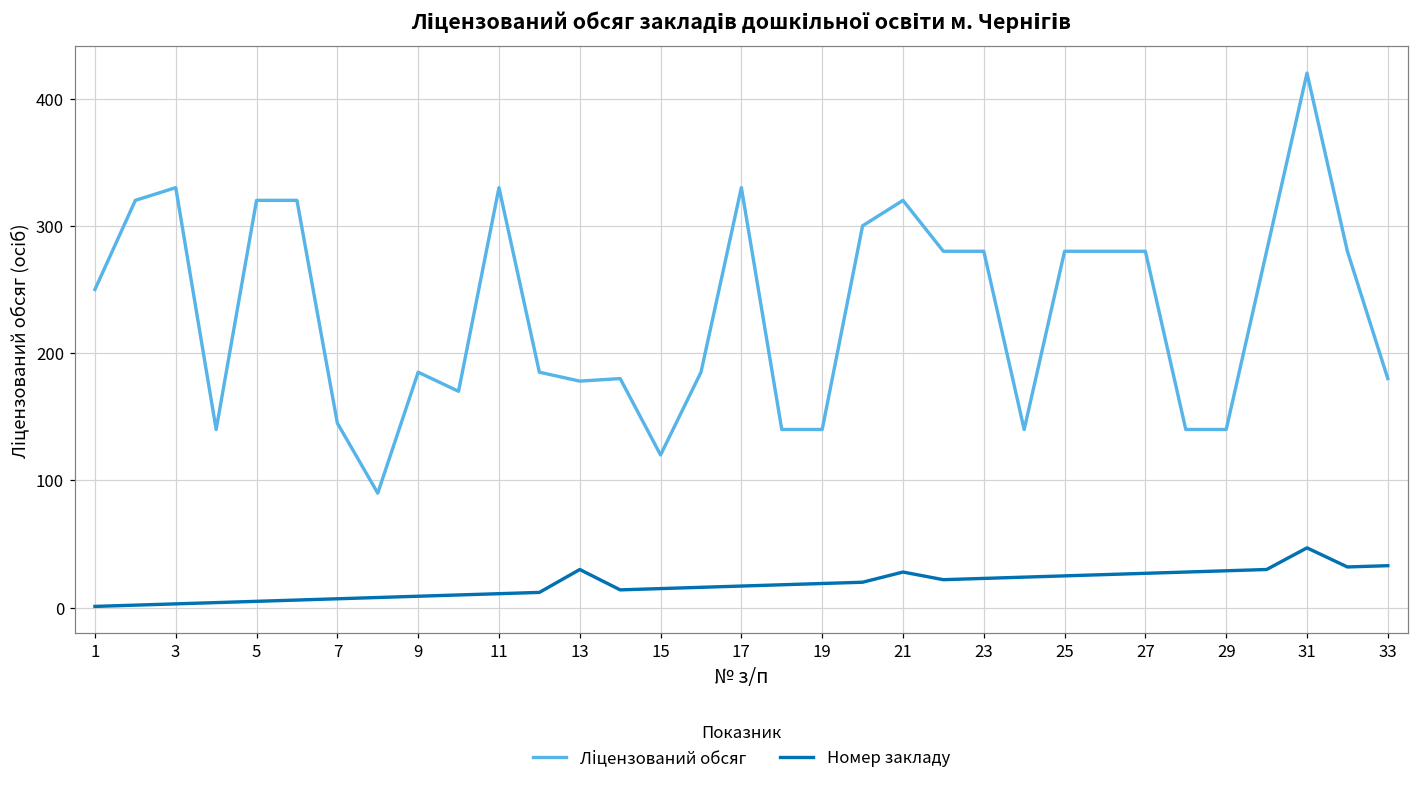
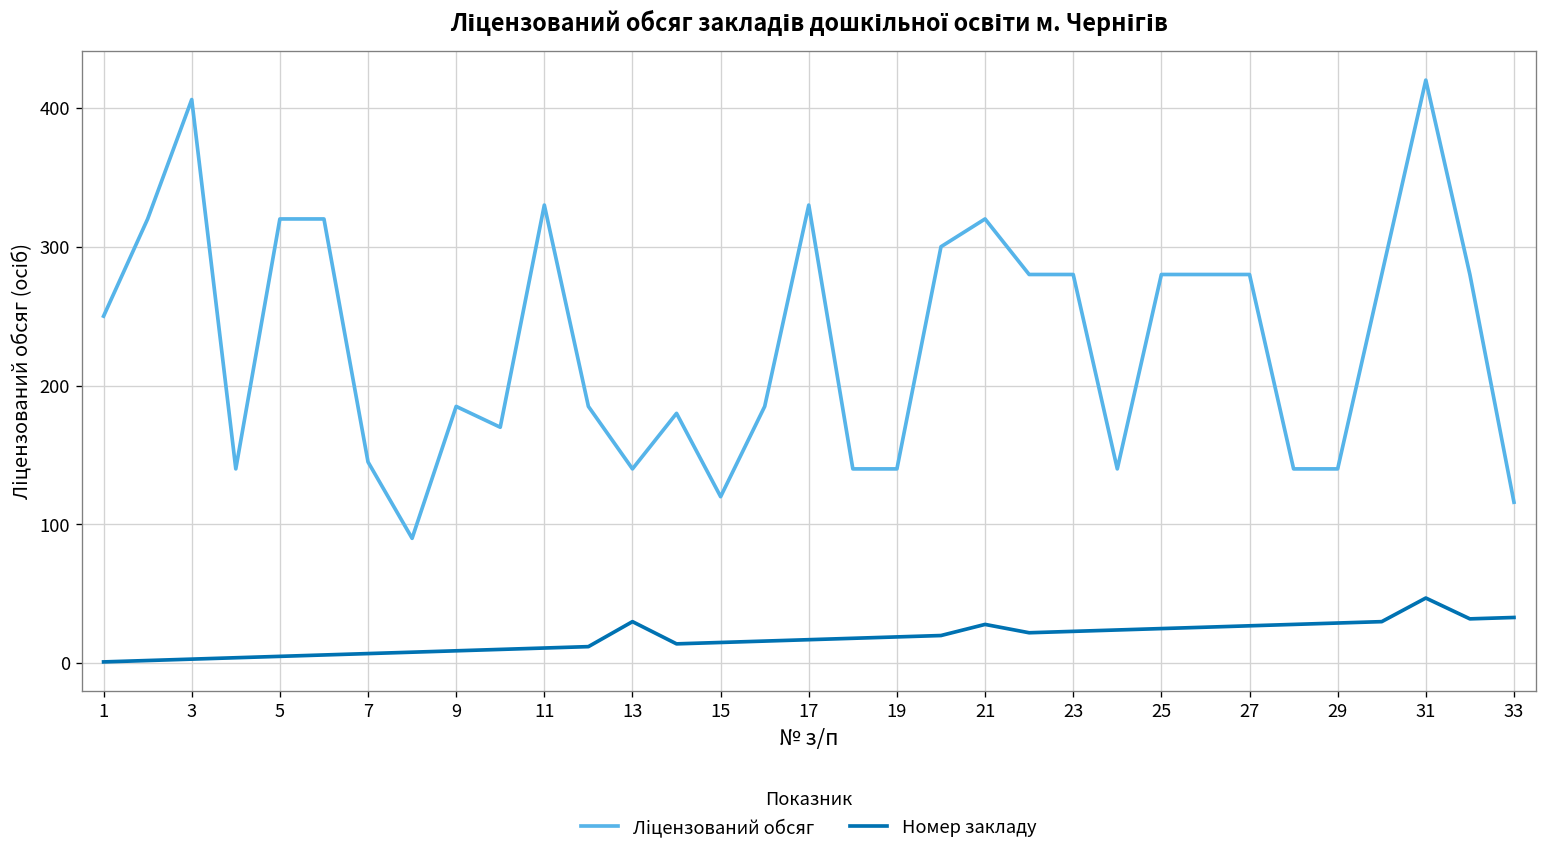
Ліцензований обсяг, 3: 330 -> 406
Ліцензований обсяг, 13: 178 -> 140
Ліцензований обсяг, 33: 180 -> 116
